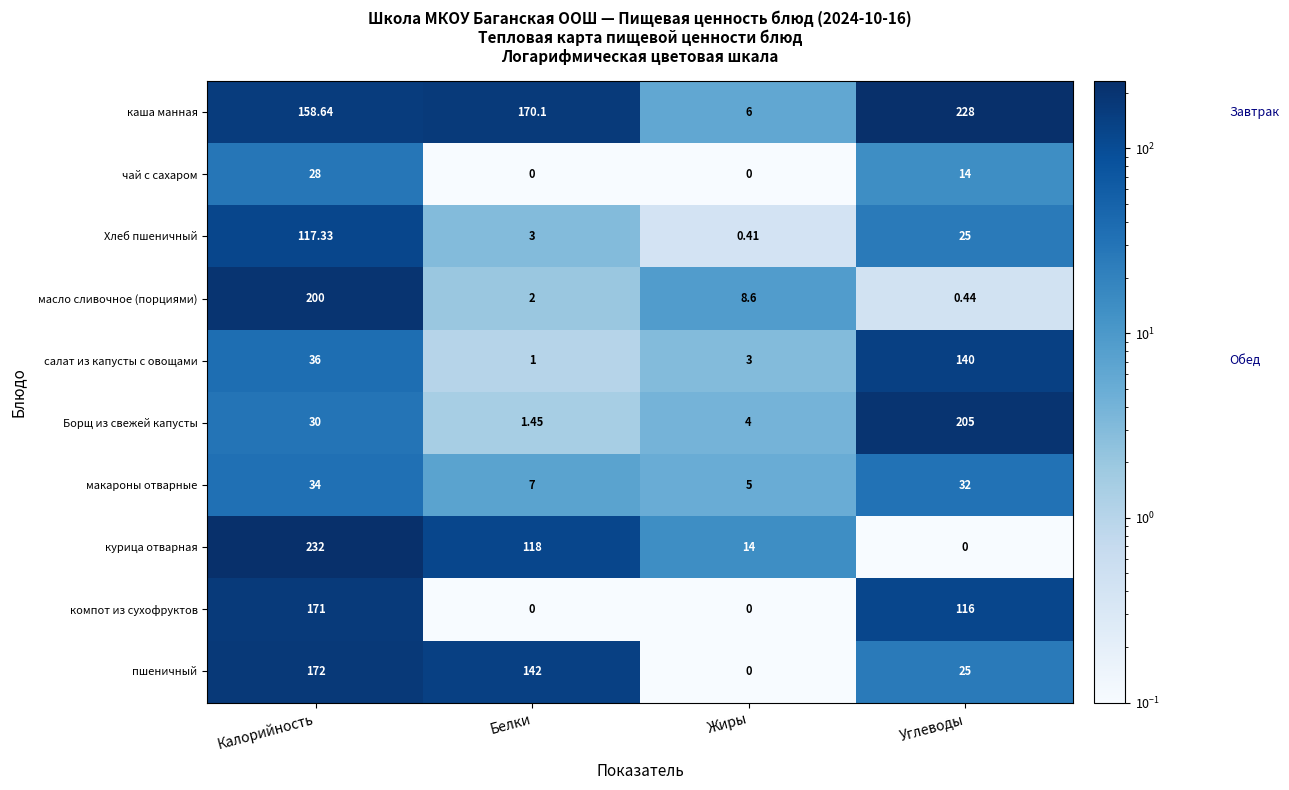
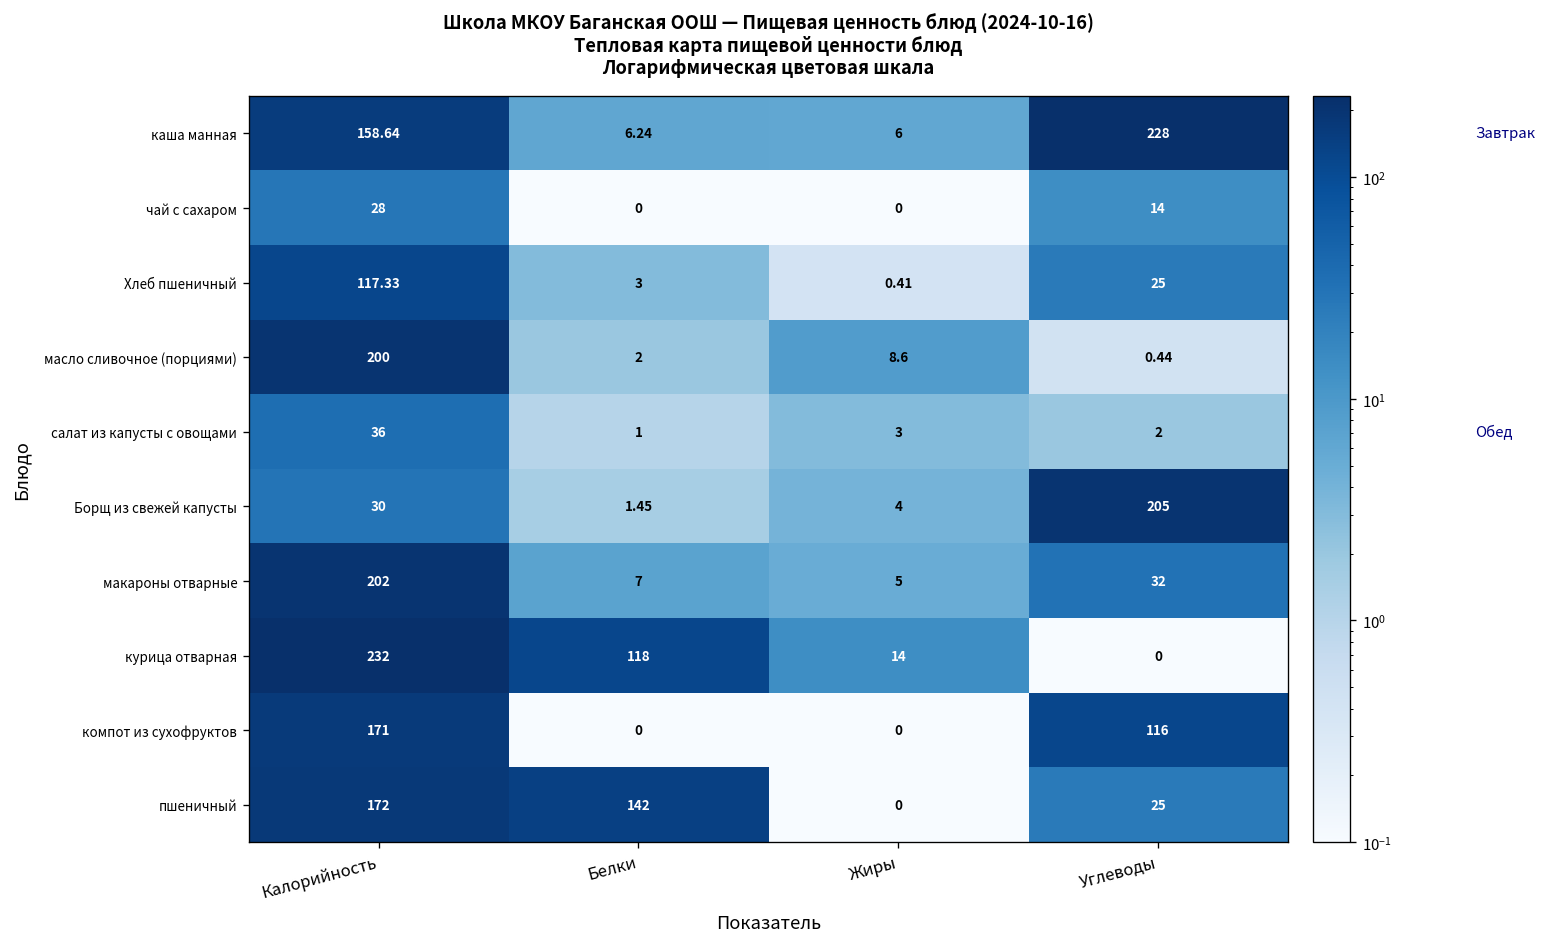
каша манная, Белки: 170.1 -> 6.24
салат из капусты с овощами, Углеводы: 140 -> 2
макароны отварные, Калорийность: 34 -> 202
